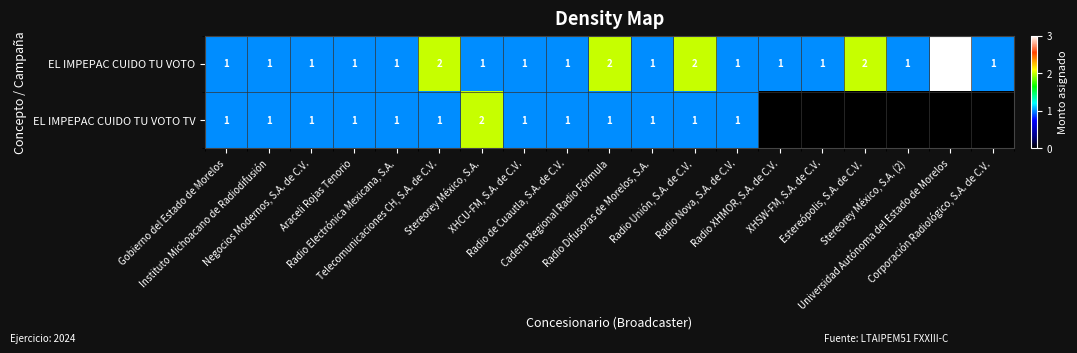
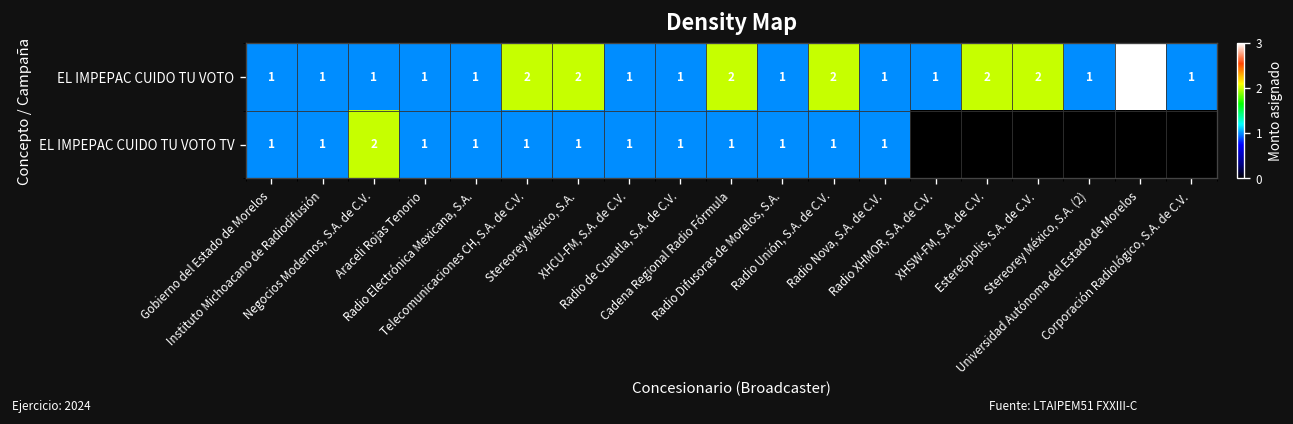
EL IMPEPAC CUIDO TU VOTO, Stereorey México, S.A.: 1 -> 2
EL IMPEPAC CUIDO TU VOTO, XHSW-FM, S.A. de C.V.: 1 -> 2
EL IMPEPAC CUIDO TU VOTO TV, Negocios Modernos, S.A. de C.V.: 1 -> 2
EL IMPEPAC CUIDO TU VOTO TV, Stereorey México, S.A.: 2 -> 1
